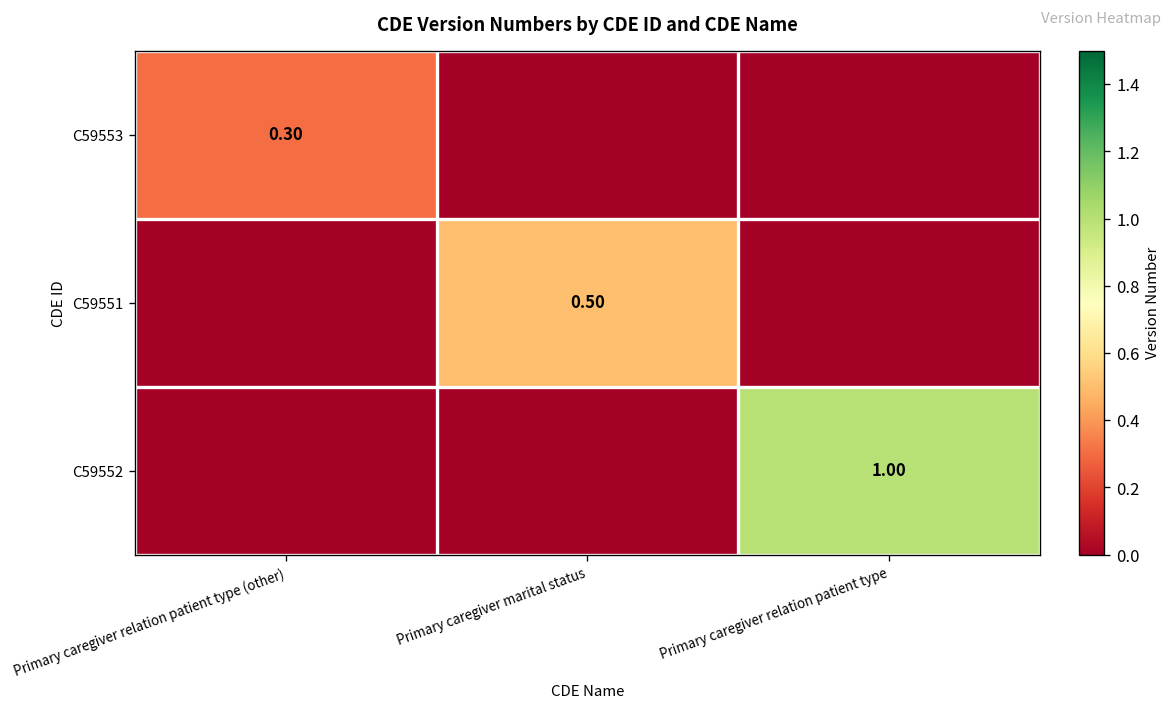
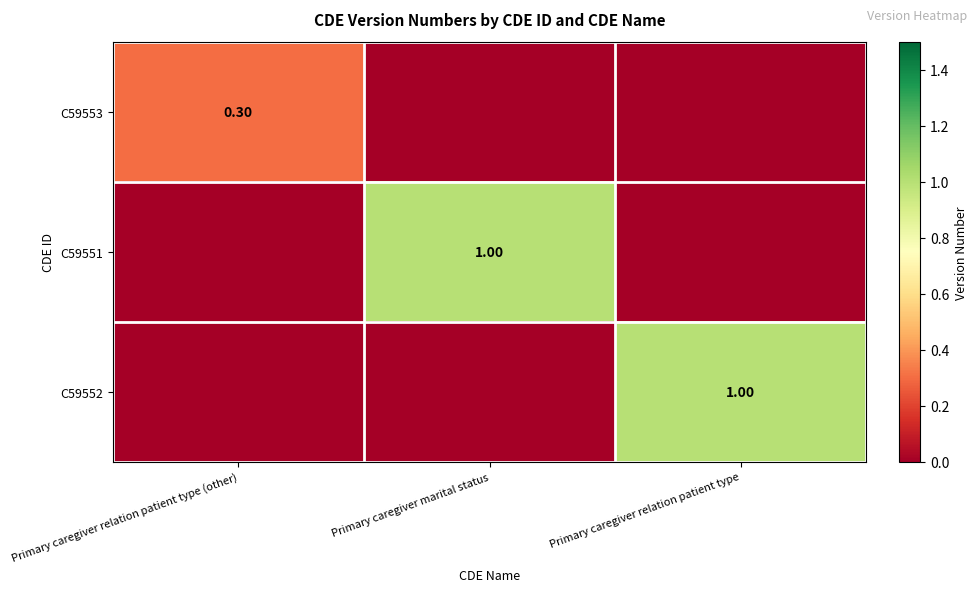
C59551, Primary caregiver marital status: 0.50 -> 1.00
